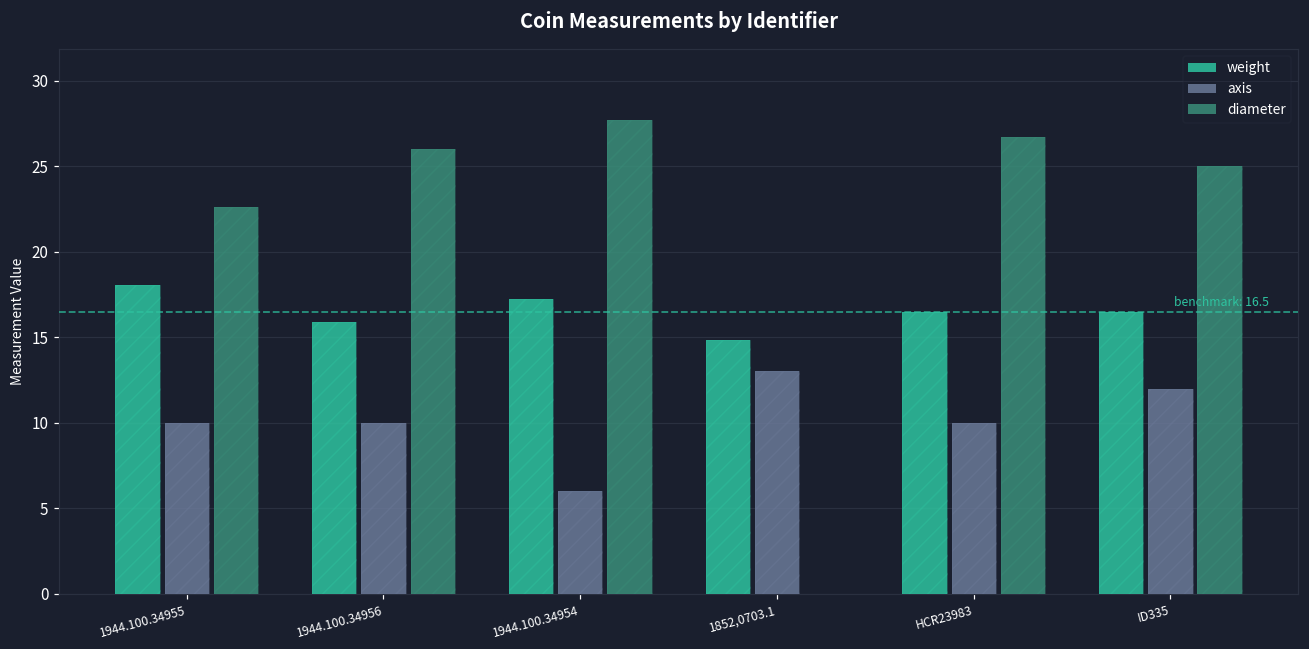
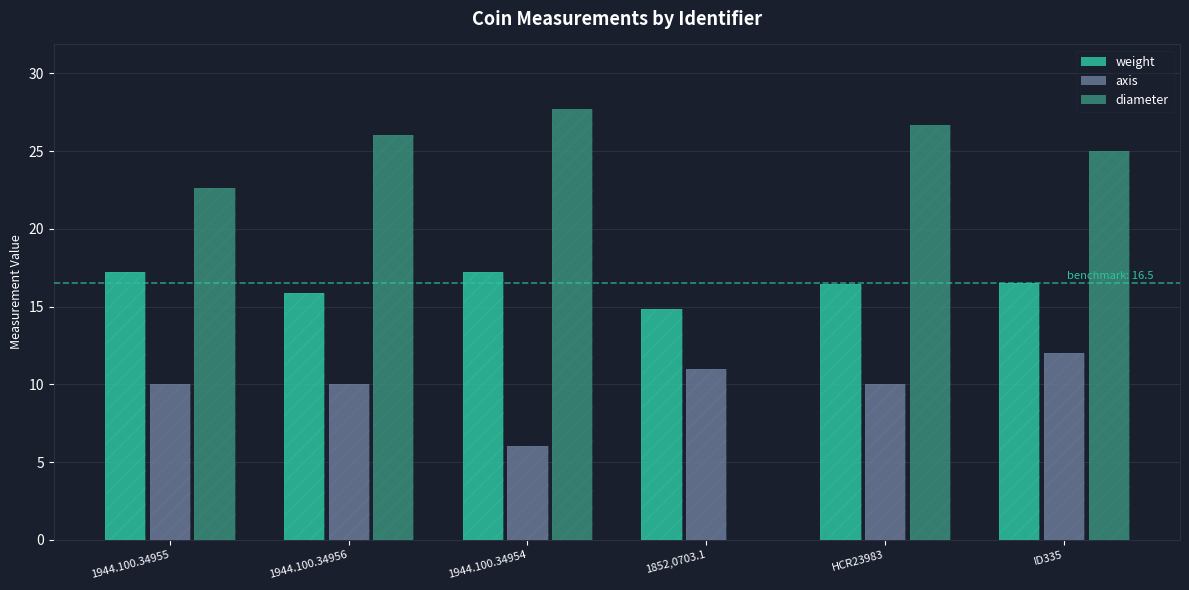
weight, 1944.100.34955: 18.1 -> 17.2
axis, 1852,0703.1: 13 -> 11
